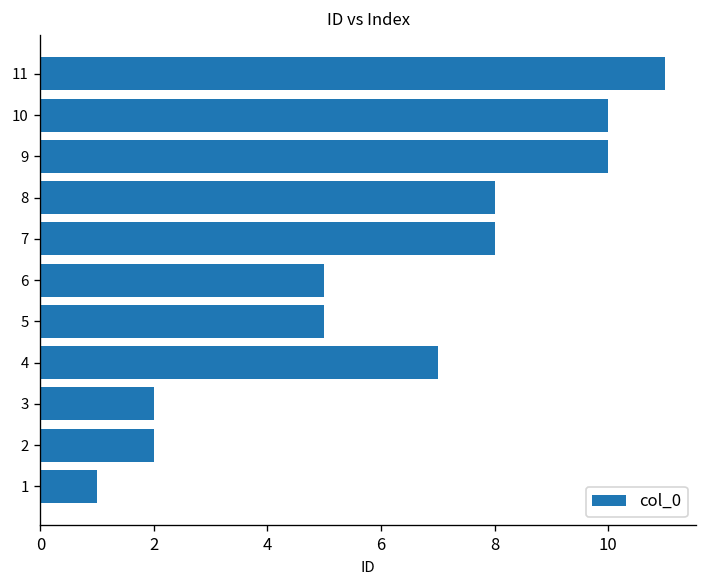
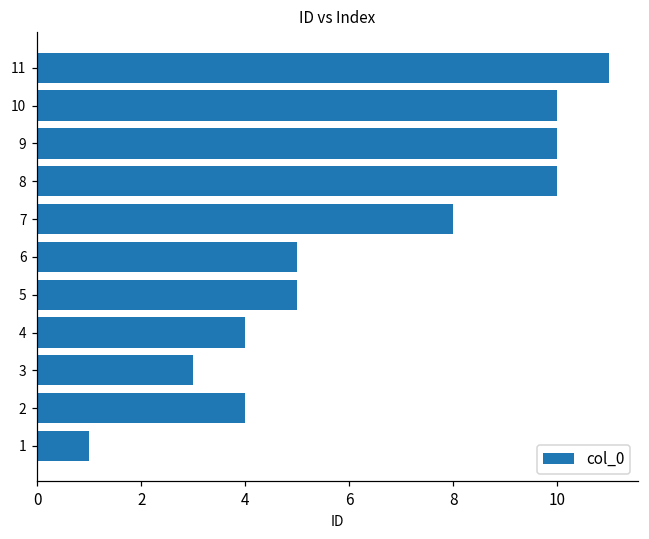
8: 8 -> 10
4: 7 -> 4
3: 2 -> 3
2: 2 -> 4
